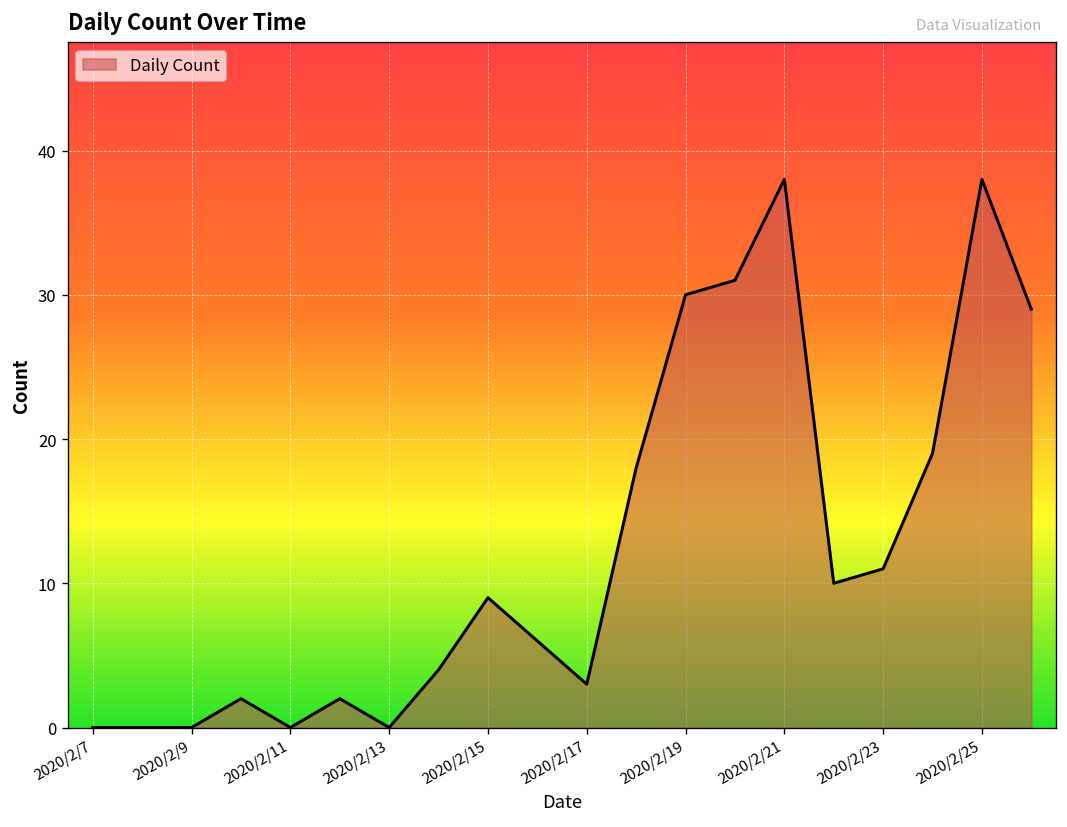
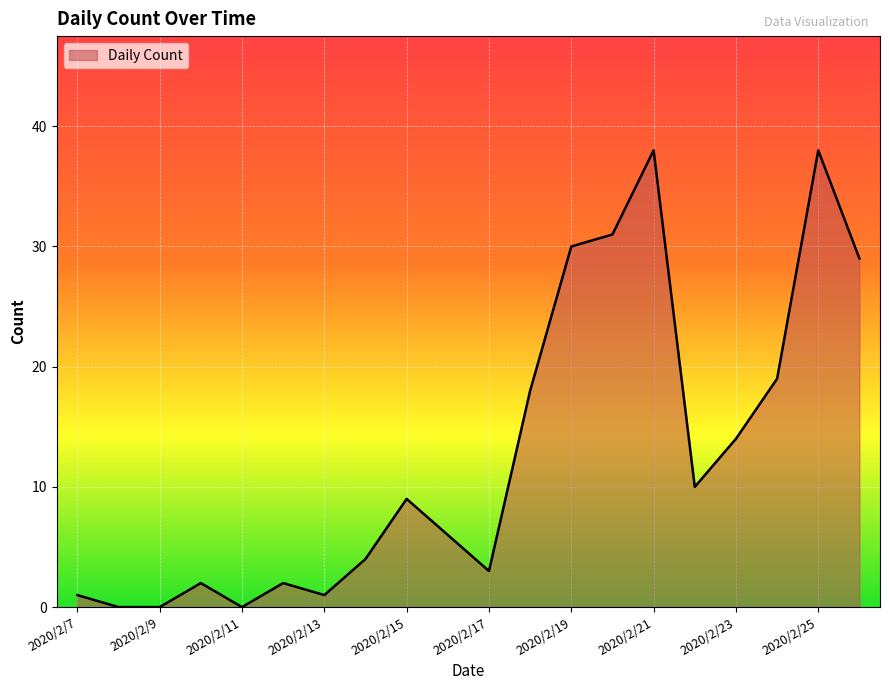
2020/2/7: 0 -> 1
2020/2/13: 0 -> 1
2020/2/23: 11 -> 14
